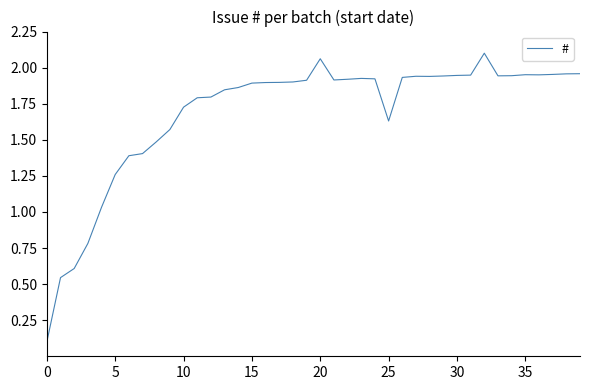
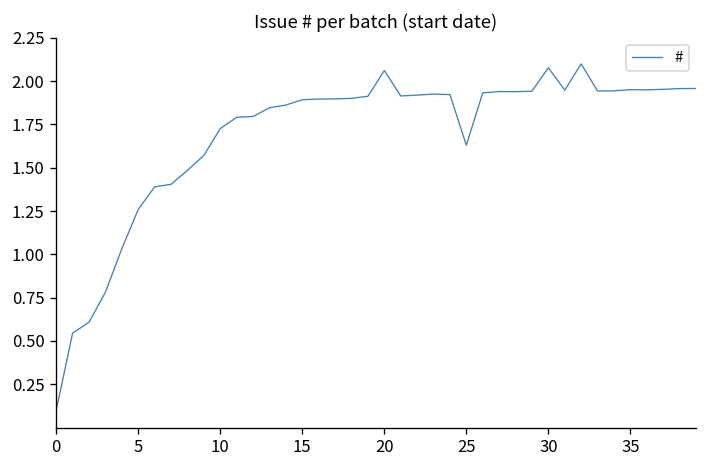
30: 1.95 -> 2.08
